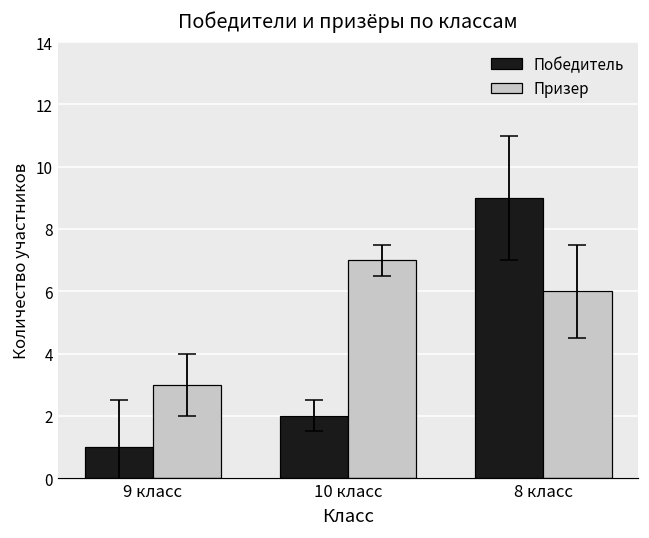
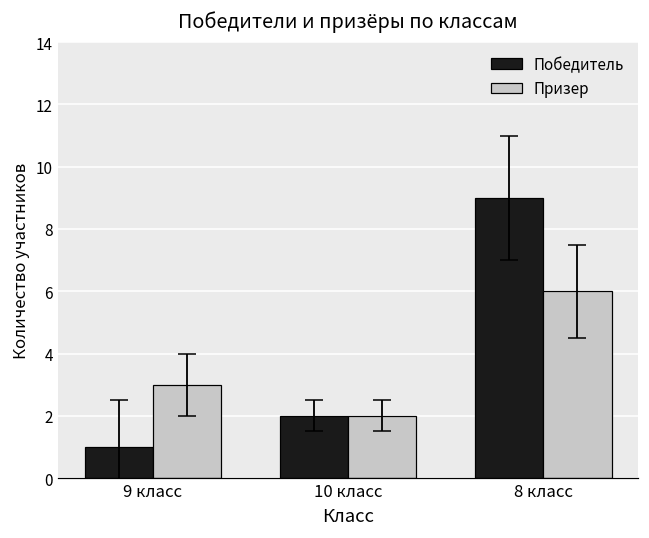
Призер, 10 класс: 7 -> 2
